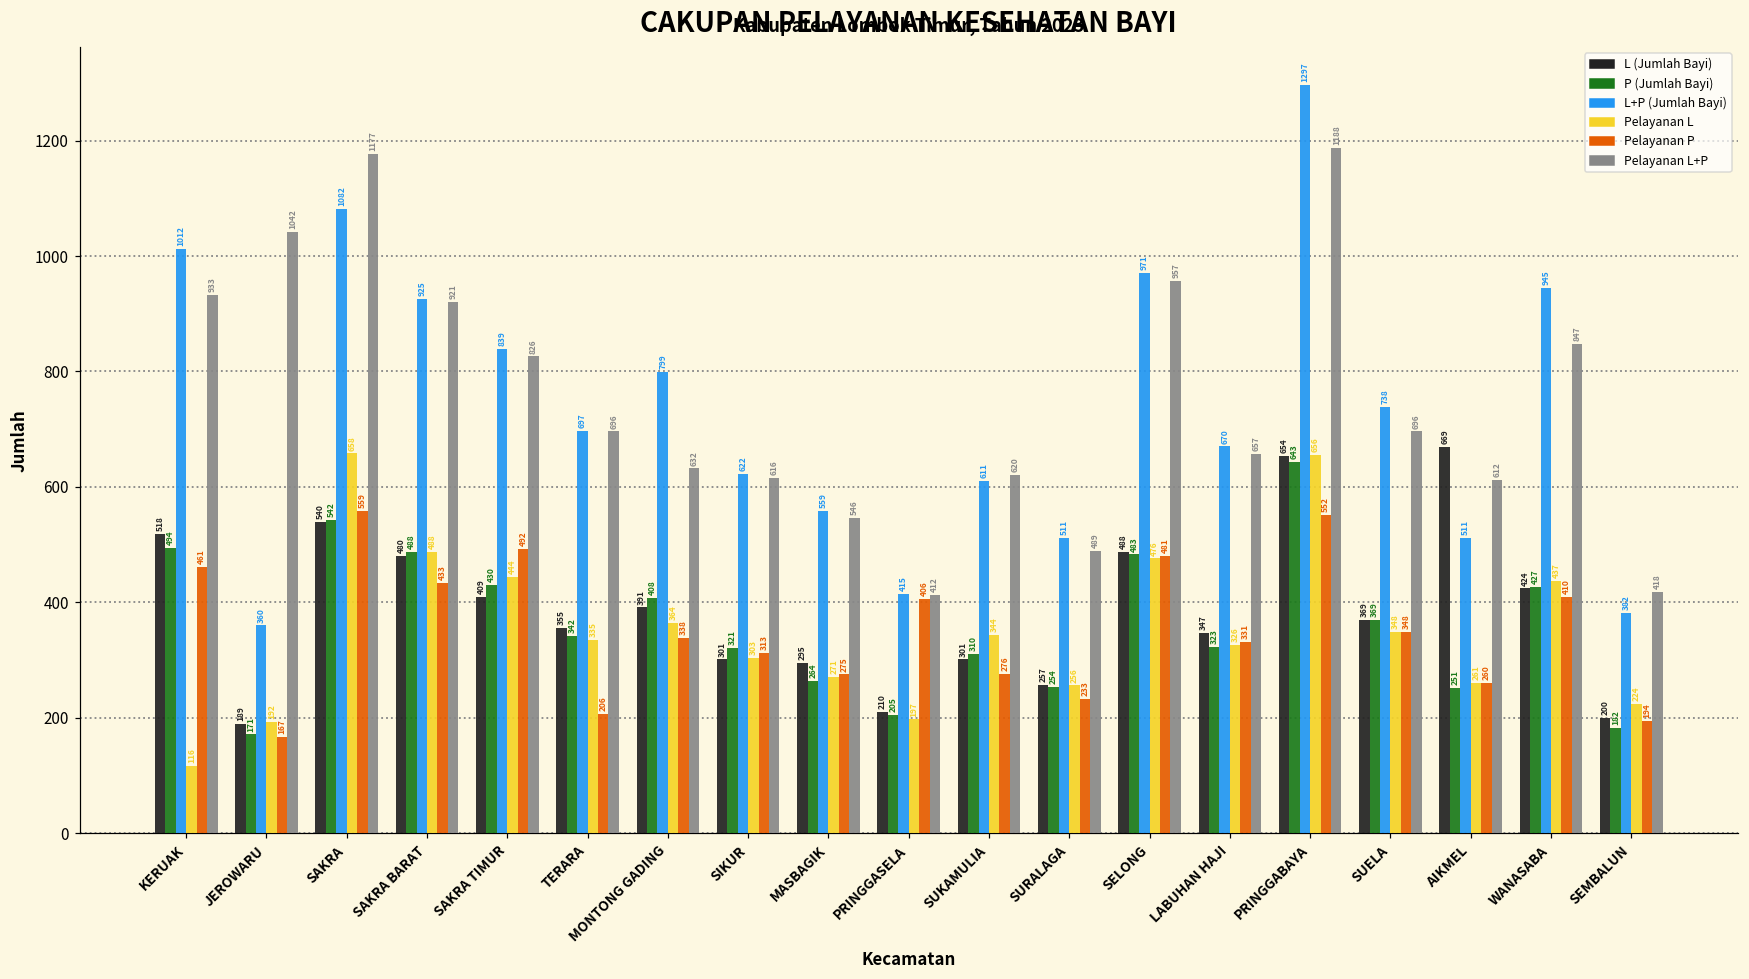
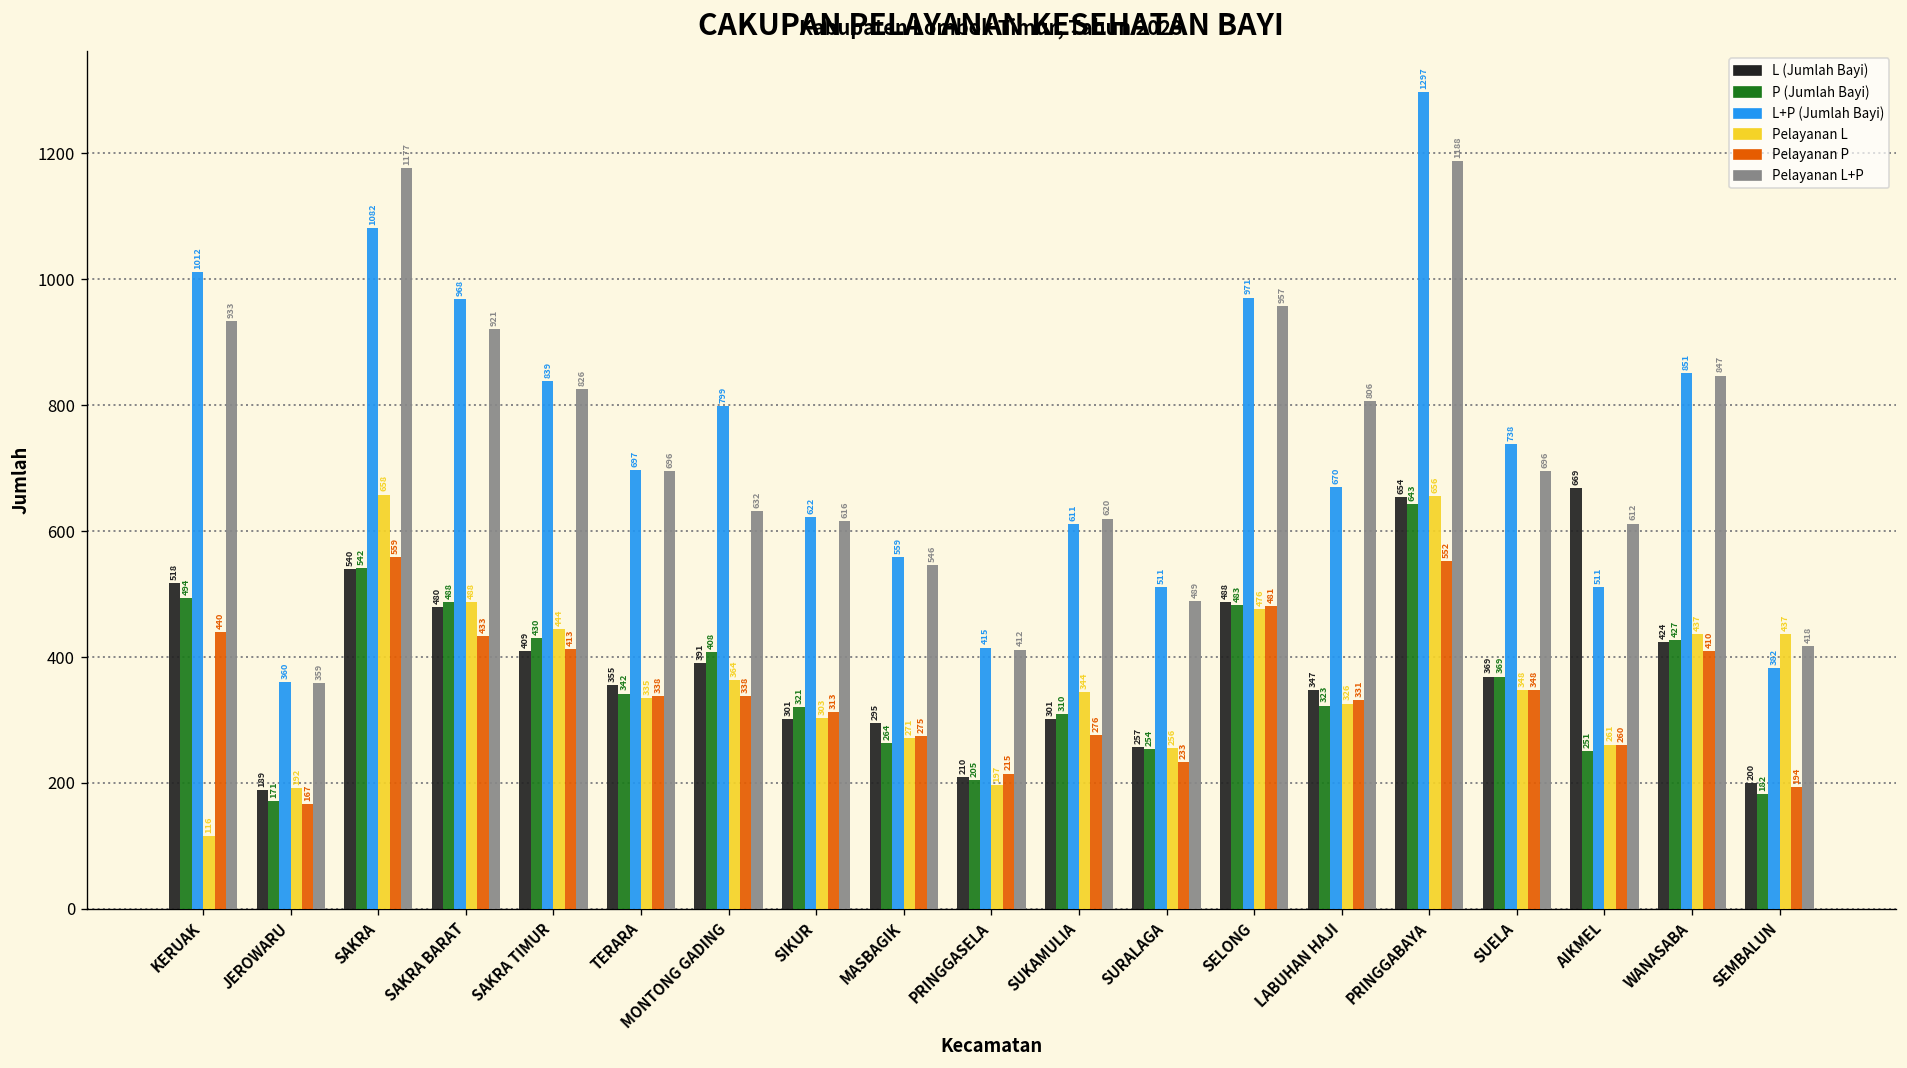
Pelayanan P, KERUAK: 461 -> 440
Pelayanan L+P, JEROWARU: 1042 -> 359
L+P (Jumlah Bayi), SAKRA BARAT: 925 -> 968
Pelayanan P, SAKRA TIMUR: 492 -> 413
Pelayanan P, TERARA: 206 -> 338
Pelayanan P, PRINGGASELA: 406 -> 215
Pelayanan L+P, LABUHAN HAJI: 657 -> 806
L+P (Jumlah Bayi), WANASABA: 945 -> 851
Pelayanan L, SEMBALUN: 224 -> 437
